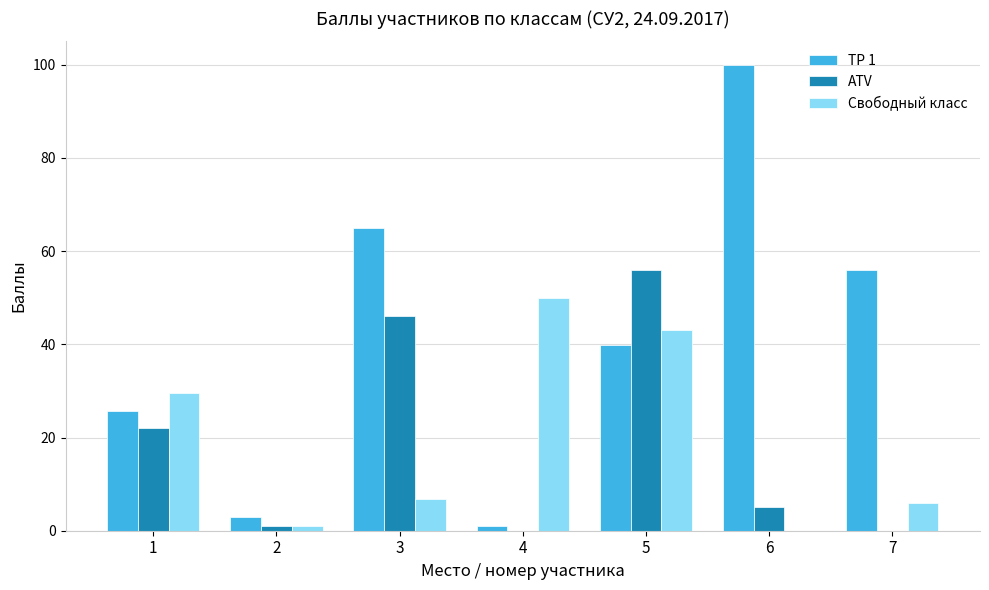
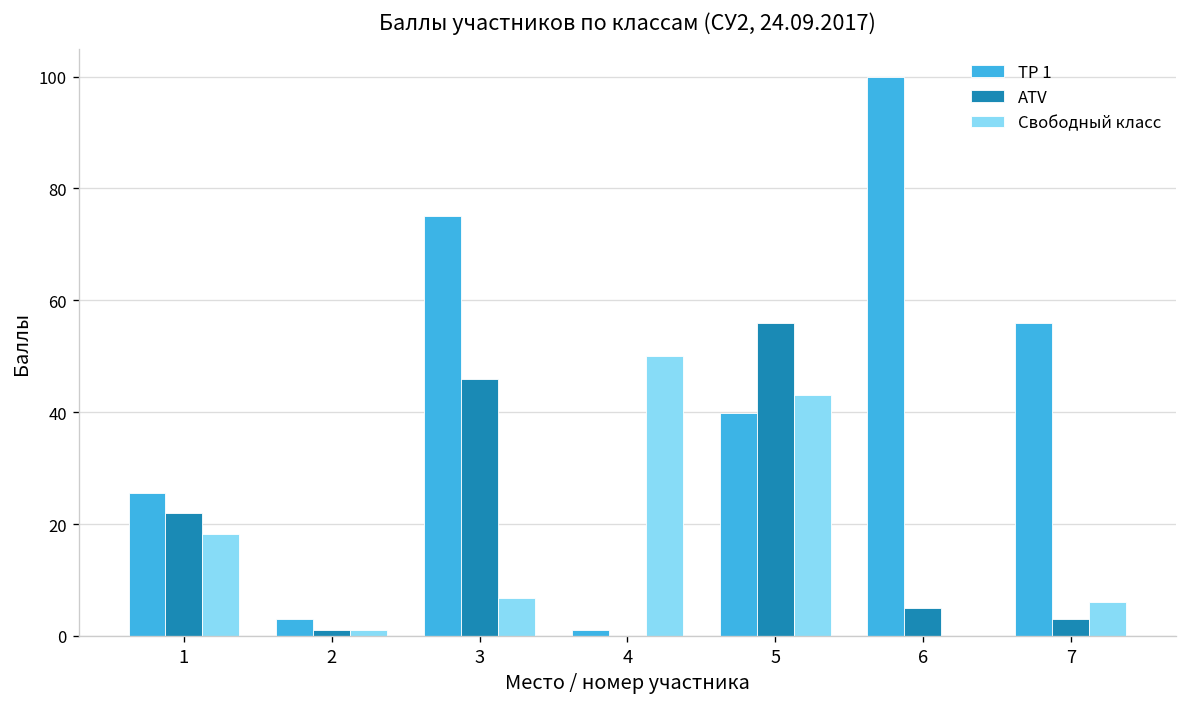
Свободный класс, 1: 30 -> 18
ТР 1, 3: 65 -> 75
ATV, 7: 0 -> 3
